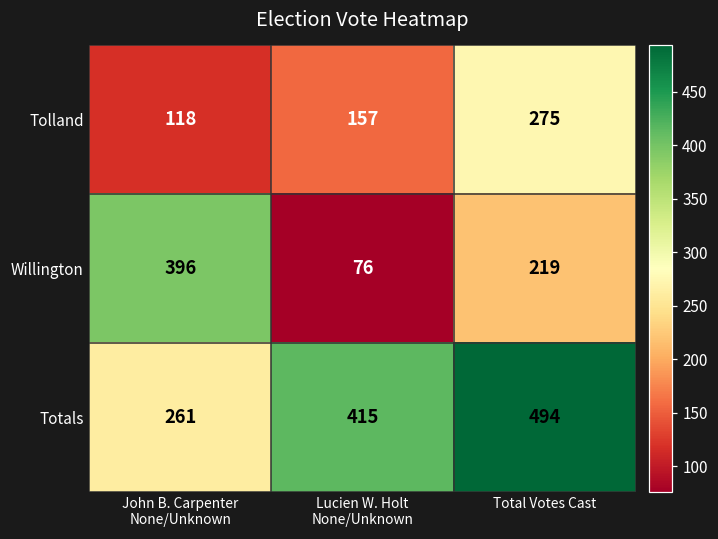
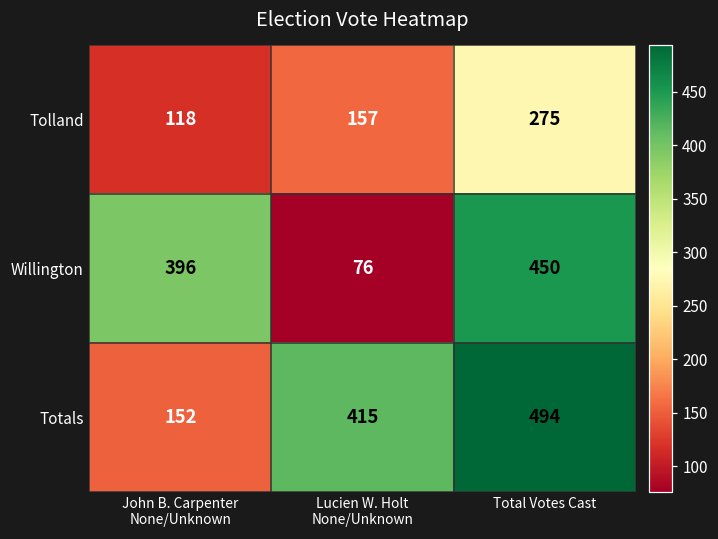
Willington, Total Votes Cast: 219 -> 450
Totals, John B. Carpenter None/Unknown: 261 -> 152
